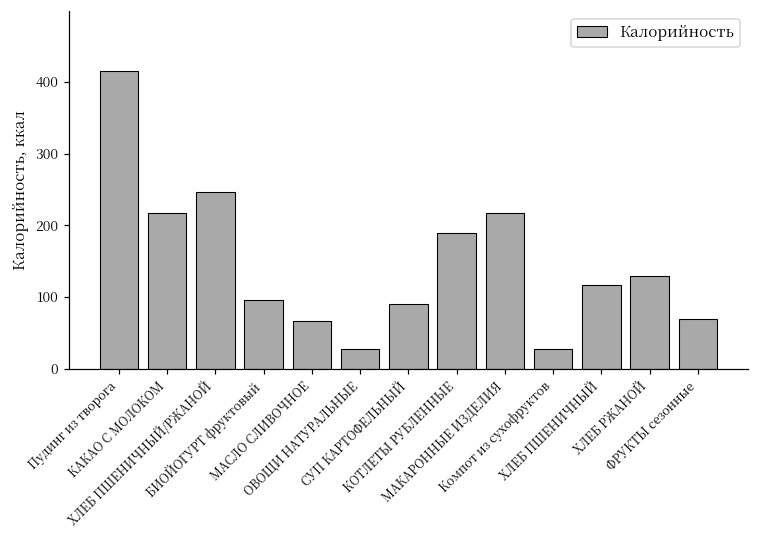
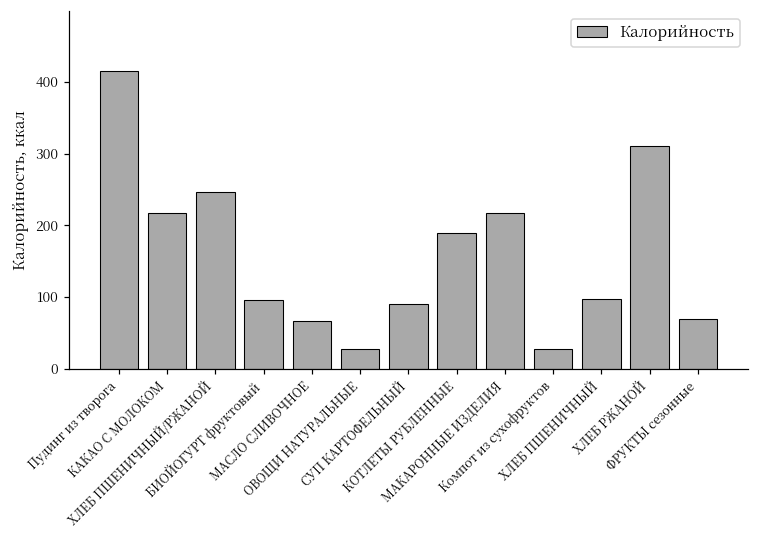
ХЛЕБ ПШЕНИЧНЫЙ: 120 -> 100
ХЛЕБ РЖАНОЙ: 130 -> 310
